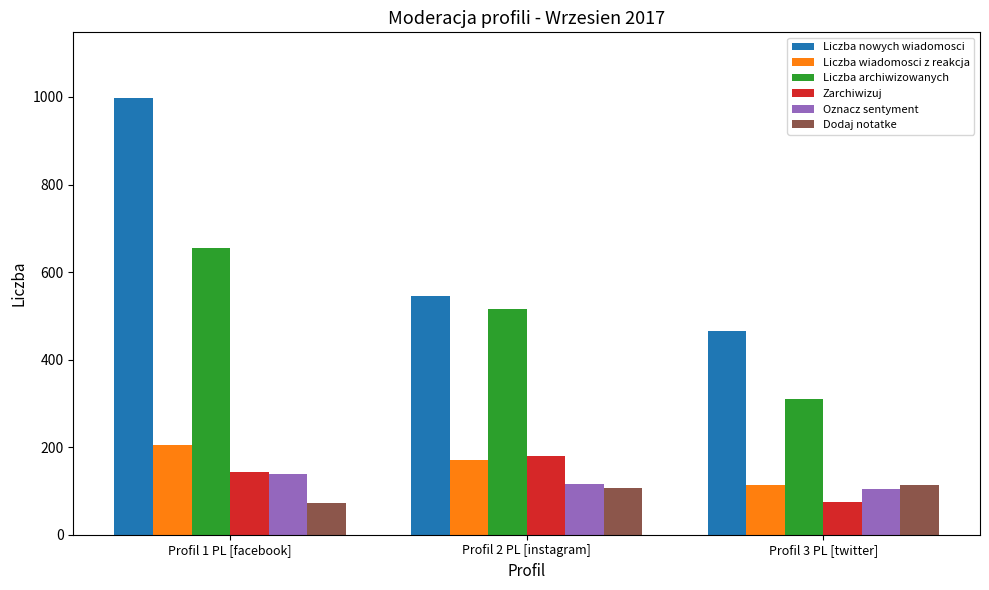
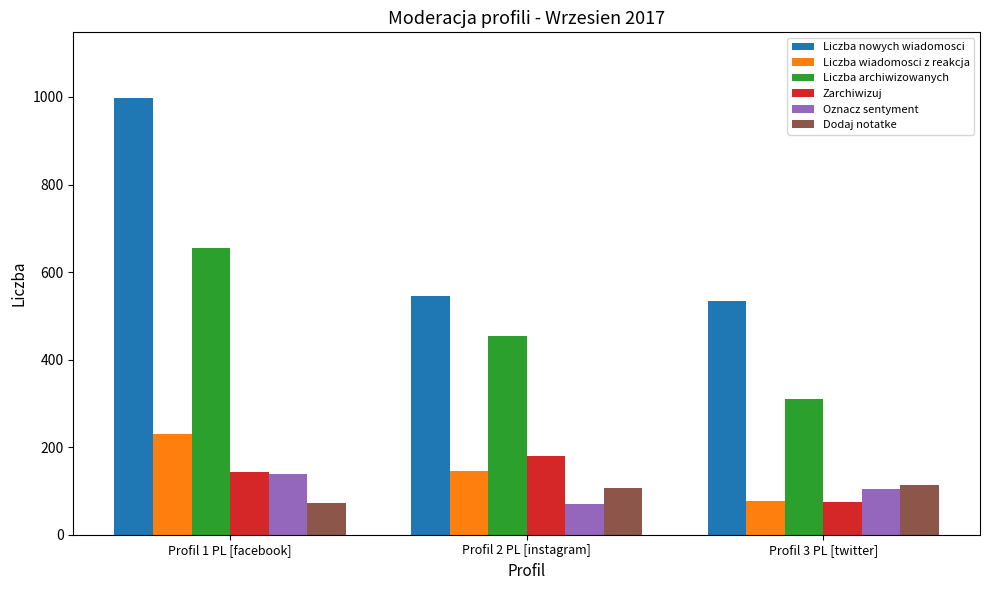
Liczba wiadomosci z reakcja, Profil 1 PL [facebook]: 210 -> 230
Liczba wiadomosci z reakcja, Profil 2 PL [instagram]: 170 -> 150
Liczba archiwizowanych, Profil 2 PL [instagram]: 520 -> 450
Oznacz sentyment, Profil 2 PL [instagram]: 120 -> 70
Liczba nowych wiadomosci, Profil 3 PL [twitter]: 470 -> 530
Liczba wiadomosci z reakcja, Profil 3 PL [twitter]: 110 -> 80
